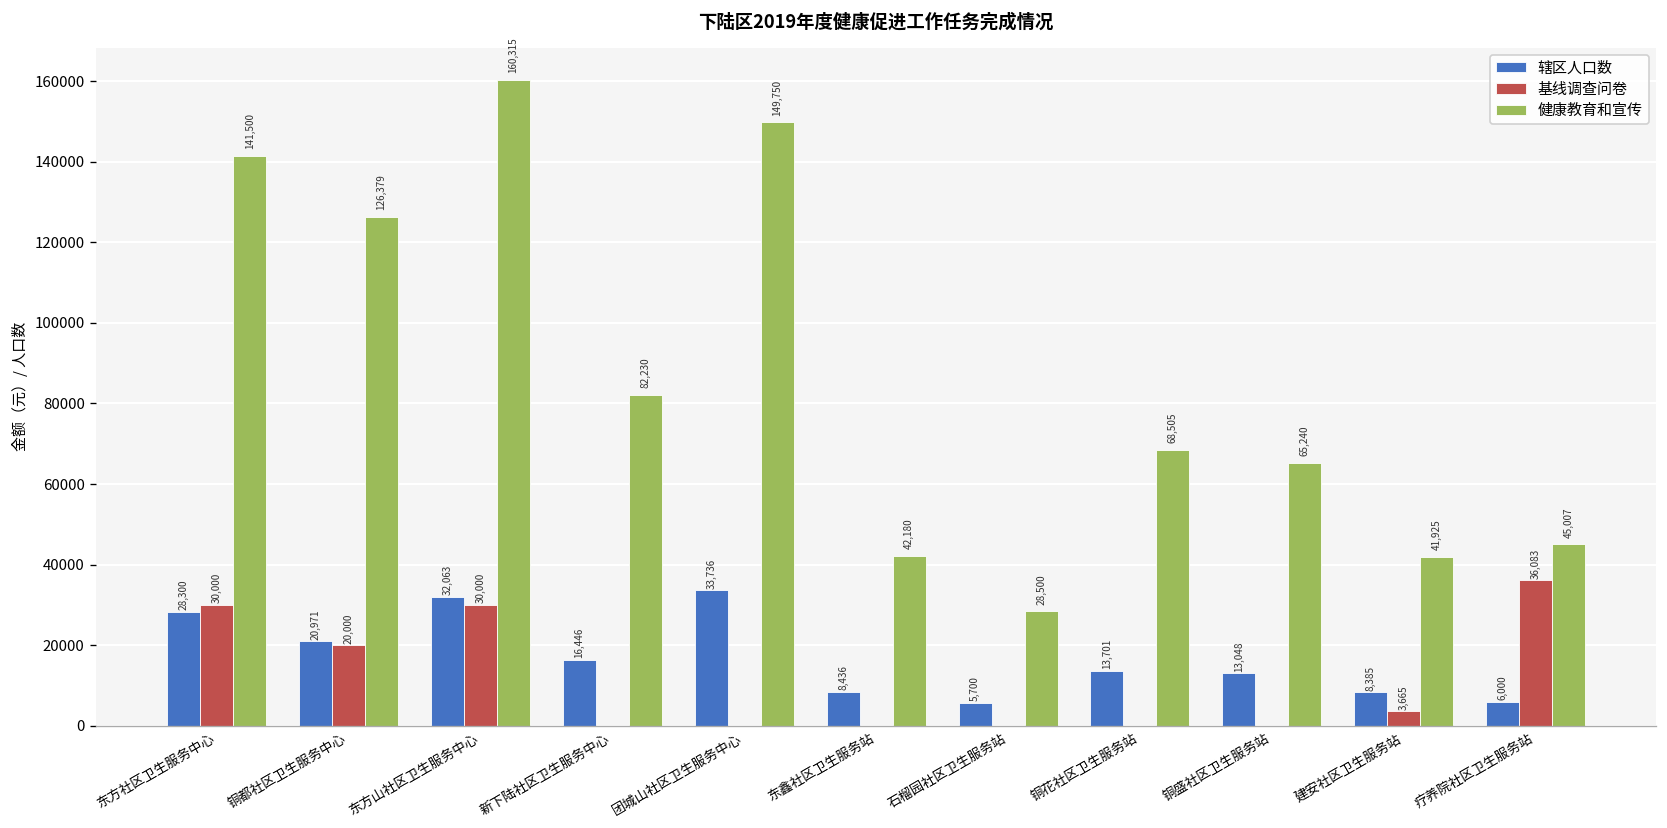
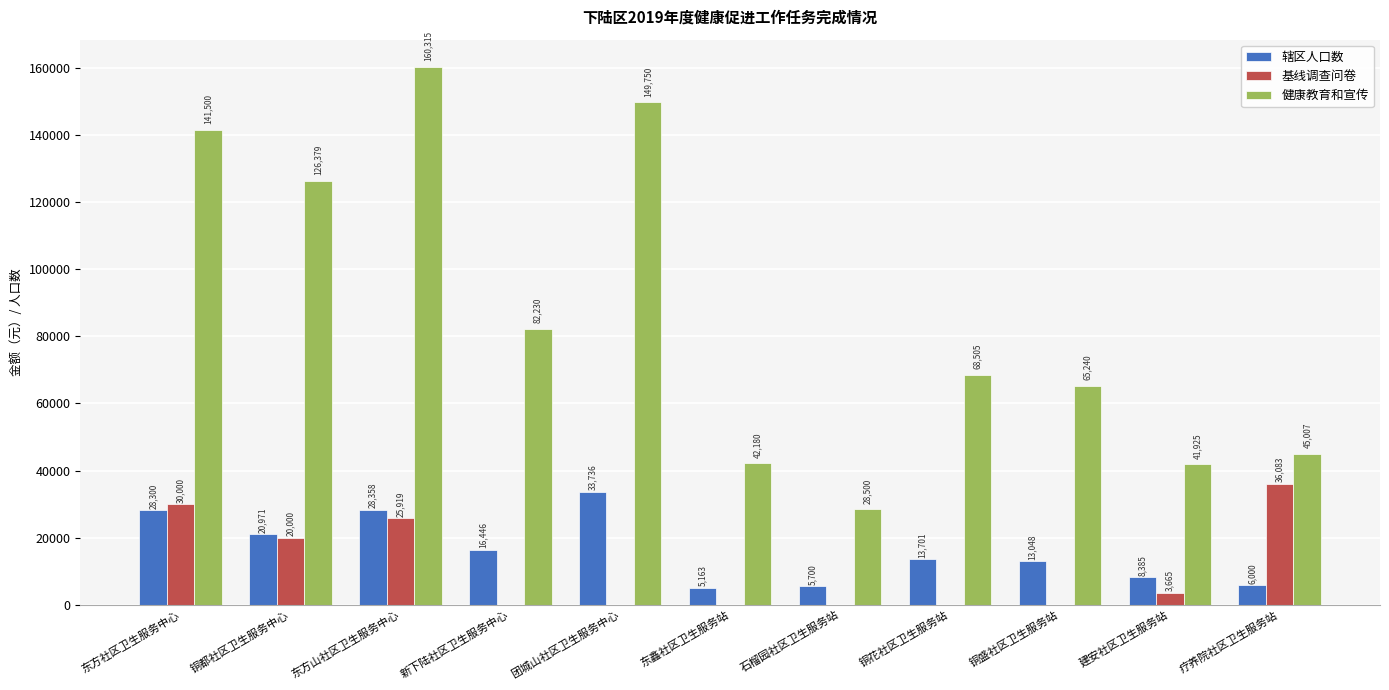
辖区人口数, 东方山社区卫生服务中心: 32,063 -> 28,358
基线调查问卷, 东方山社区卫生服务中心: 30,000 -> 25,919
辖区人口数, 东鑫社区卫生服务站: 8,436 -> 5,163
